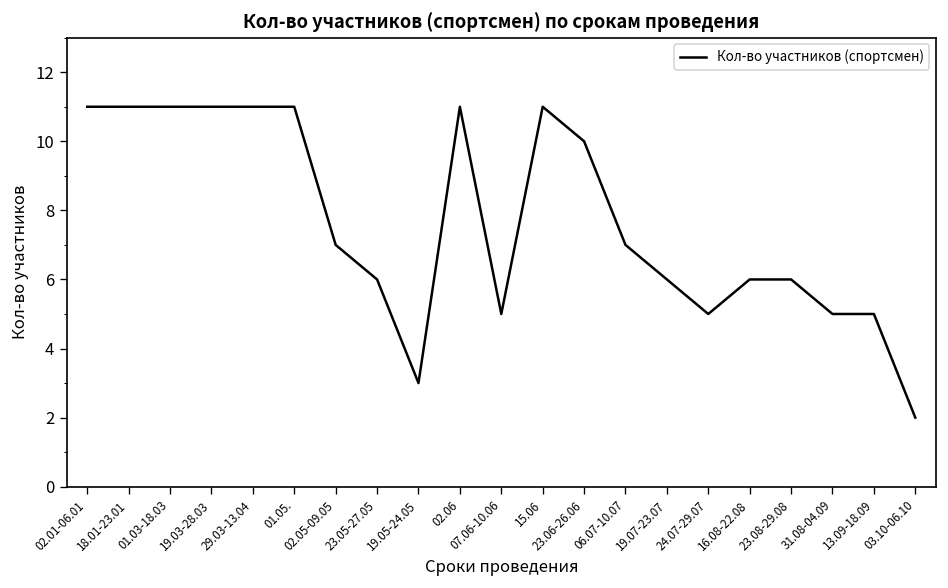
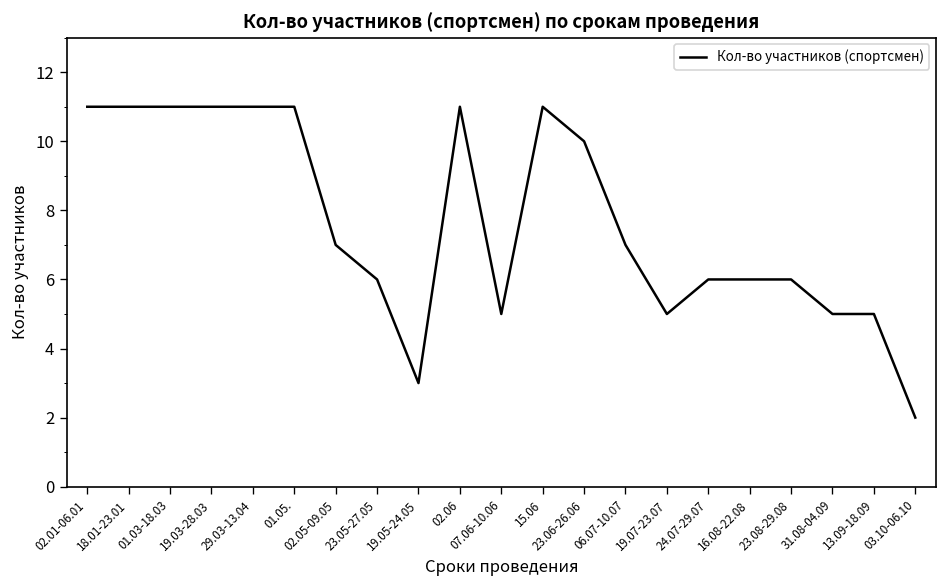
19.07-23.07: 6 -> 5
24.07-29.07: 5 -> 6
